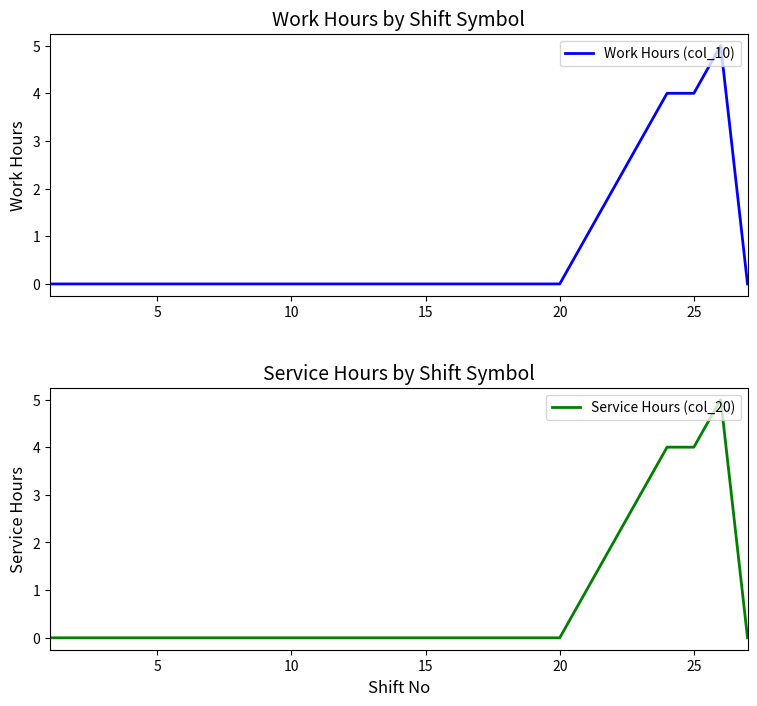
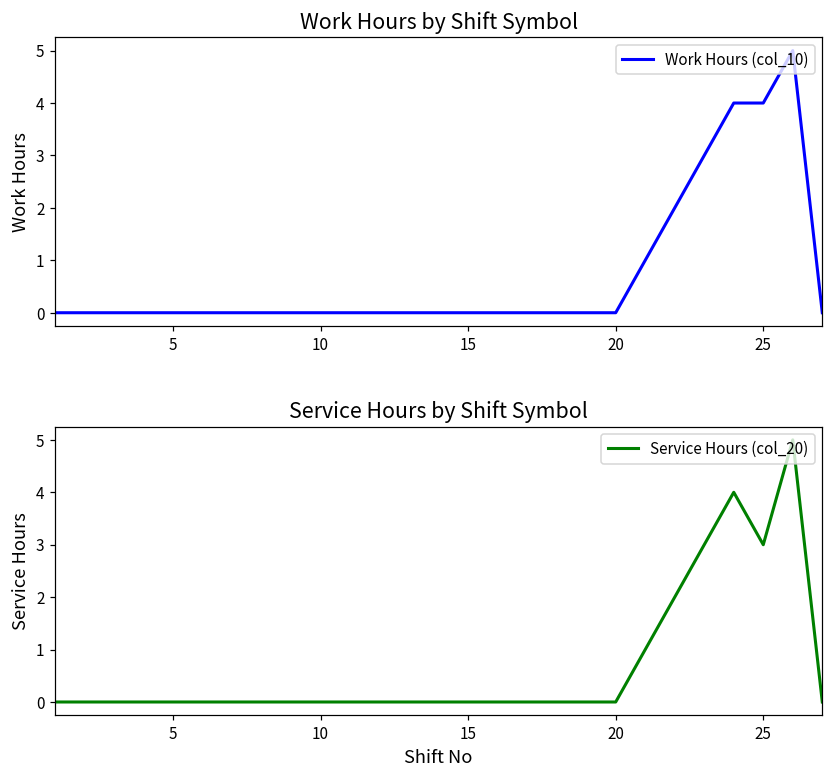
Service Hours by Shift Symbol, 25: 4 -> 3
